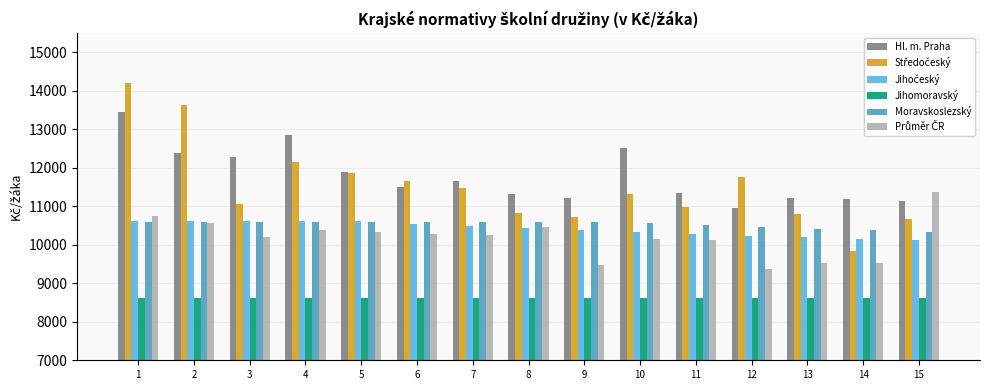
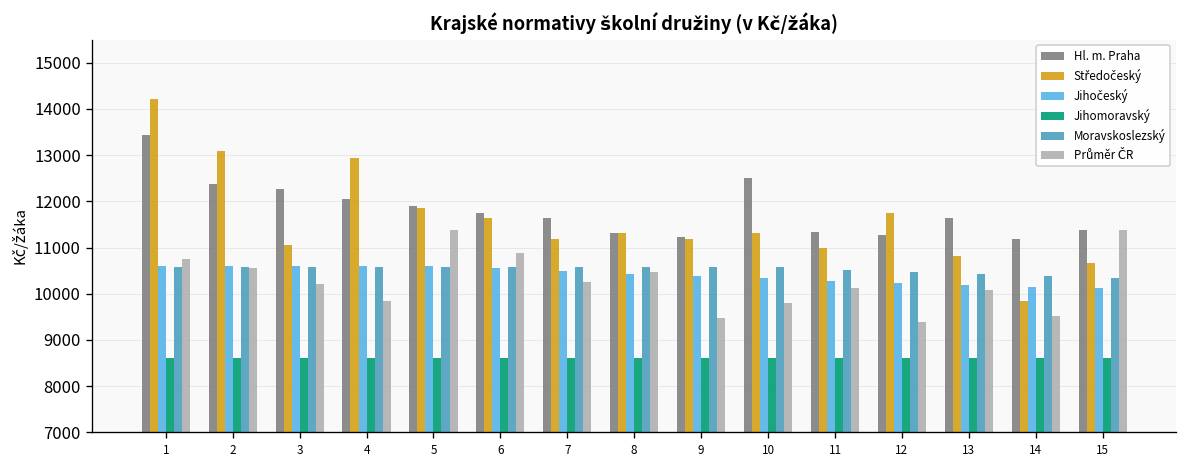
Středočeský, 2: 13600 -> 13100
Hl. m. Praha, 4: 12900 -> 12100
Středočeský, 4: 12100 -> 12900
Průměr ČR, 4: 10400 -> 9800
Průměr ČR, 5: 10300 -> 11400
Hl. m. Praha, 6: 11500 -> 11800
Průměr ČR, 6: 10300 -> 10900
Středočeský, 7: 11500 -> 11200
Středočeský, 8: 10800 -> 11300
Středočeský, 9: 10700 -> 11200
Průměr ČR, 10: 10200 -> 9800
Hl. m. Praha, 12: 11000 -> 11300
Hl. m. Praha, 13: 11200 -> 11600
Průměr ČR, 13: 9500 -> 10100
Hl. m. Praha, 15: 11100 -> 11400
